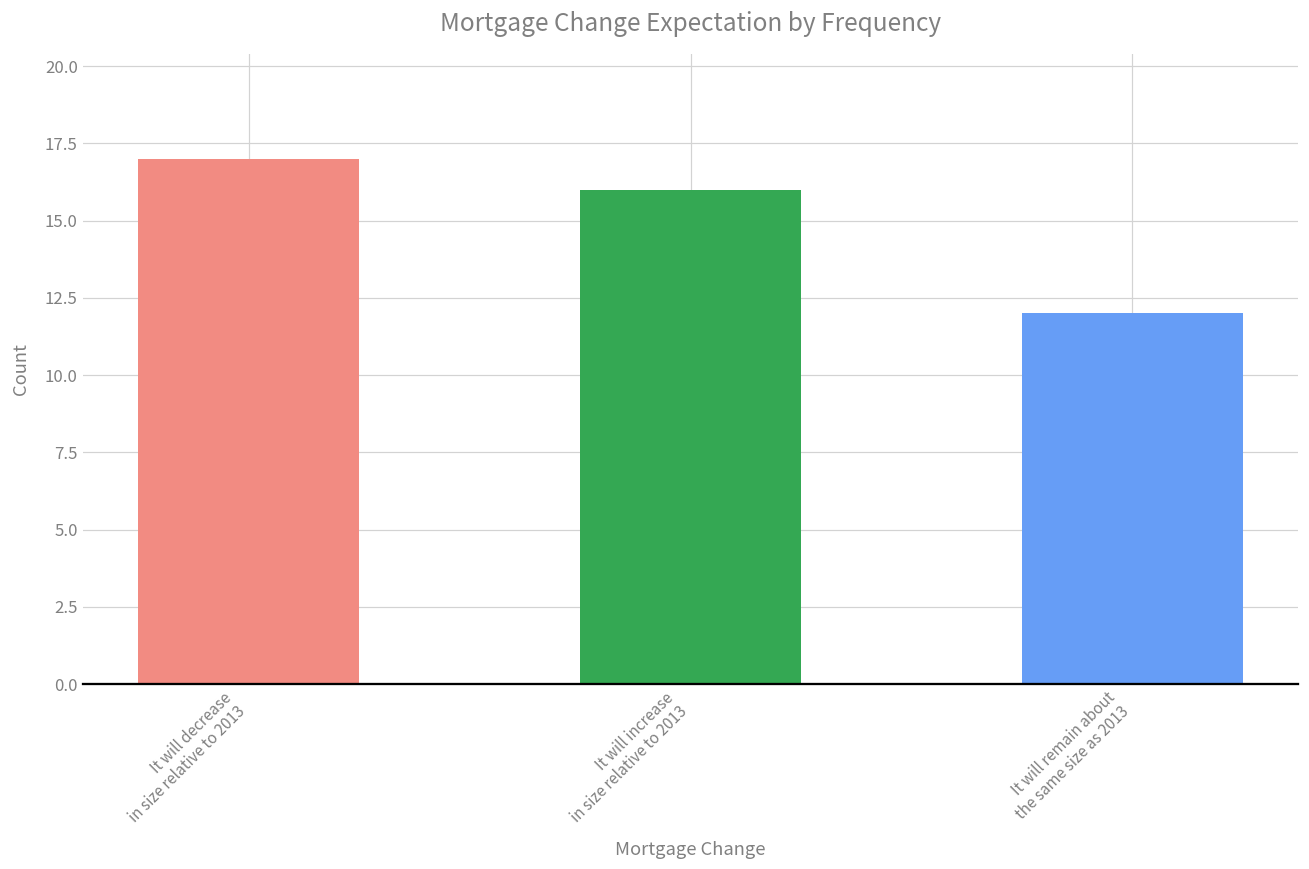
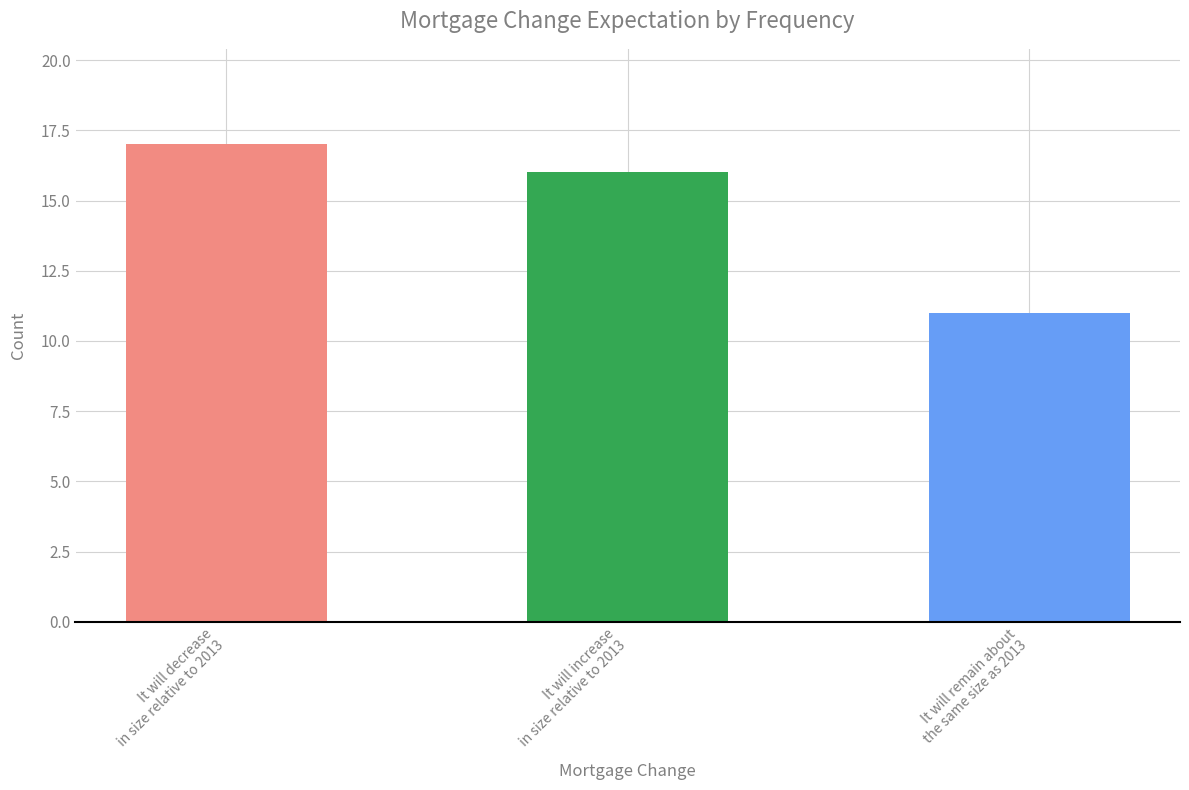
It will remain about the same size as 2013: 12 -> 11
